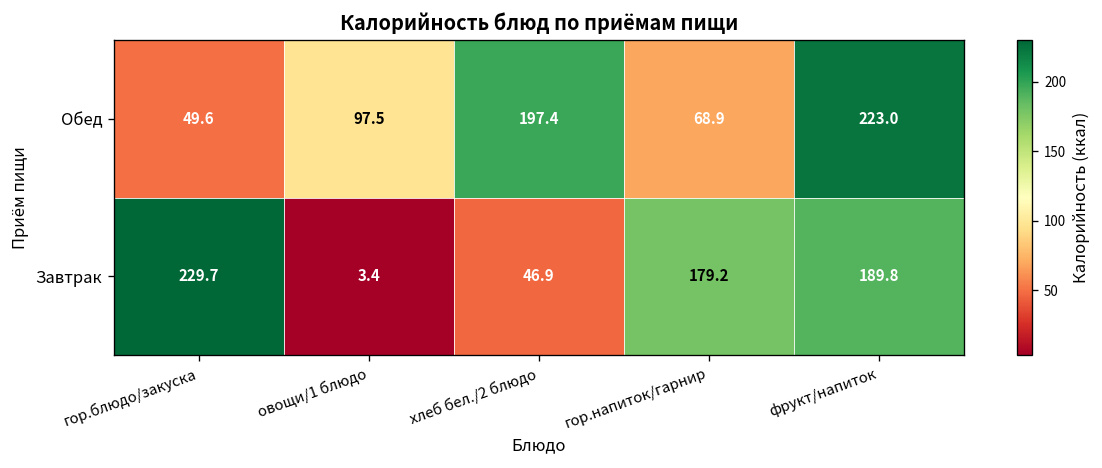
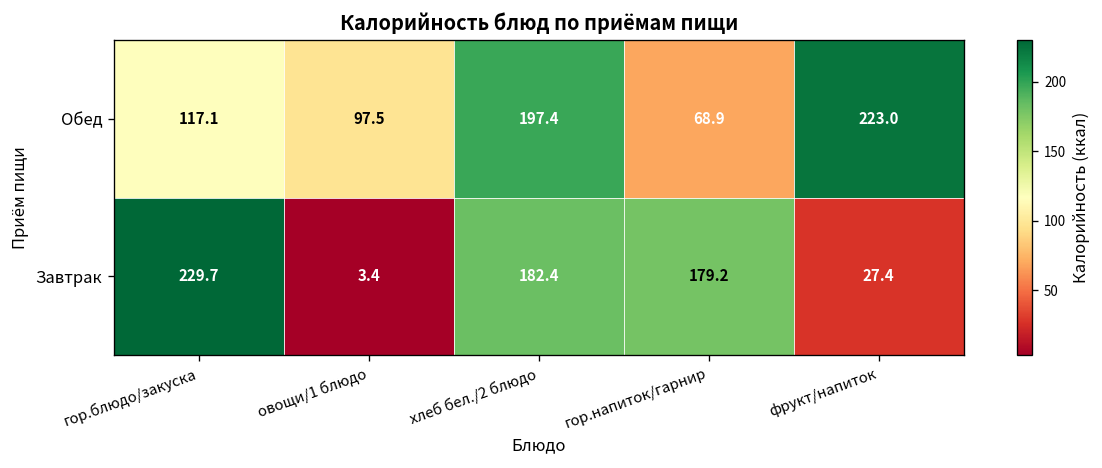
Обед, гор.блюдо/закуска: 49.6 -> 117.1
Завтрак, хлеб бел./2 блюдо: 46.9 -> 182.4
Завтрак, фрукт/напиток: 189.8 -> 27.4
